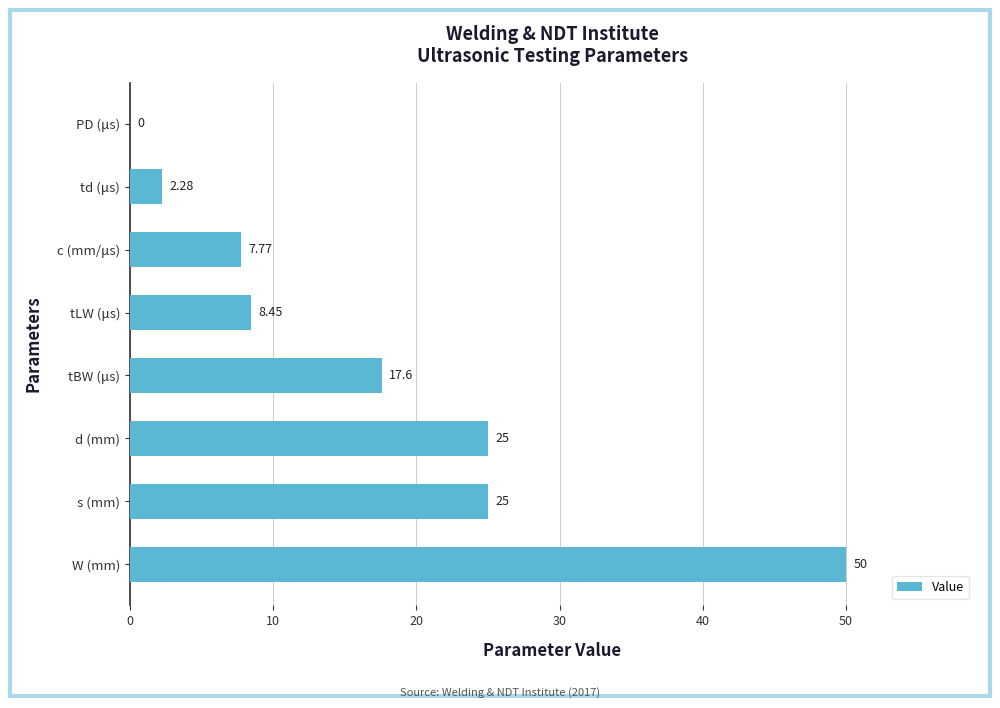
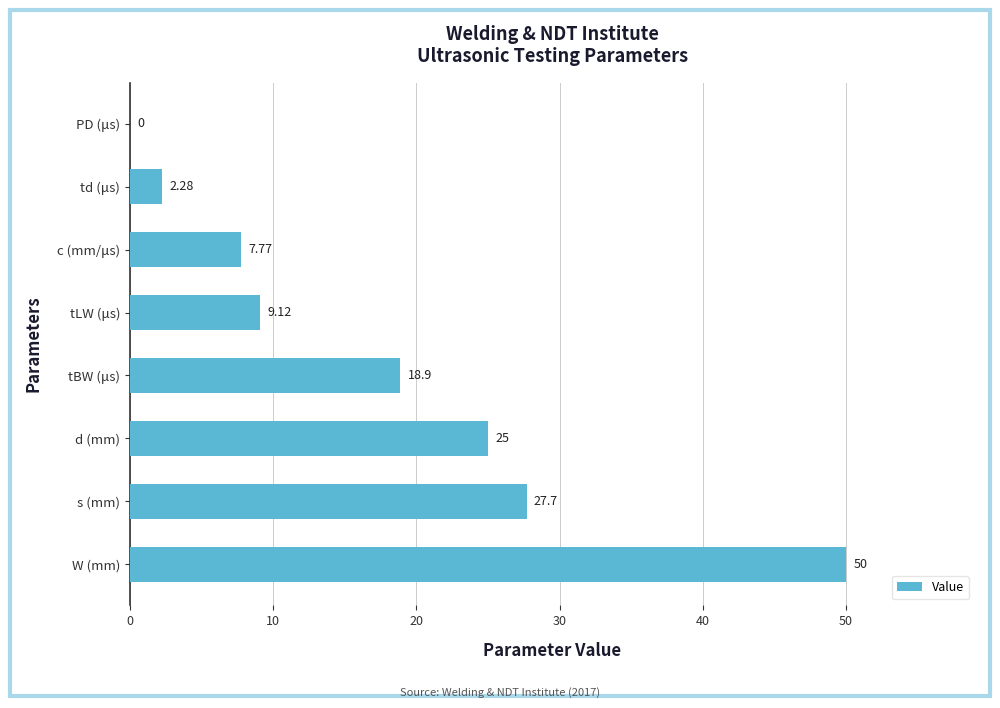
tLW (μs): 8.45 -> 9.12
tBW (μs): 17.6 -> 18.9
s (mm): 25 -> 27.7
